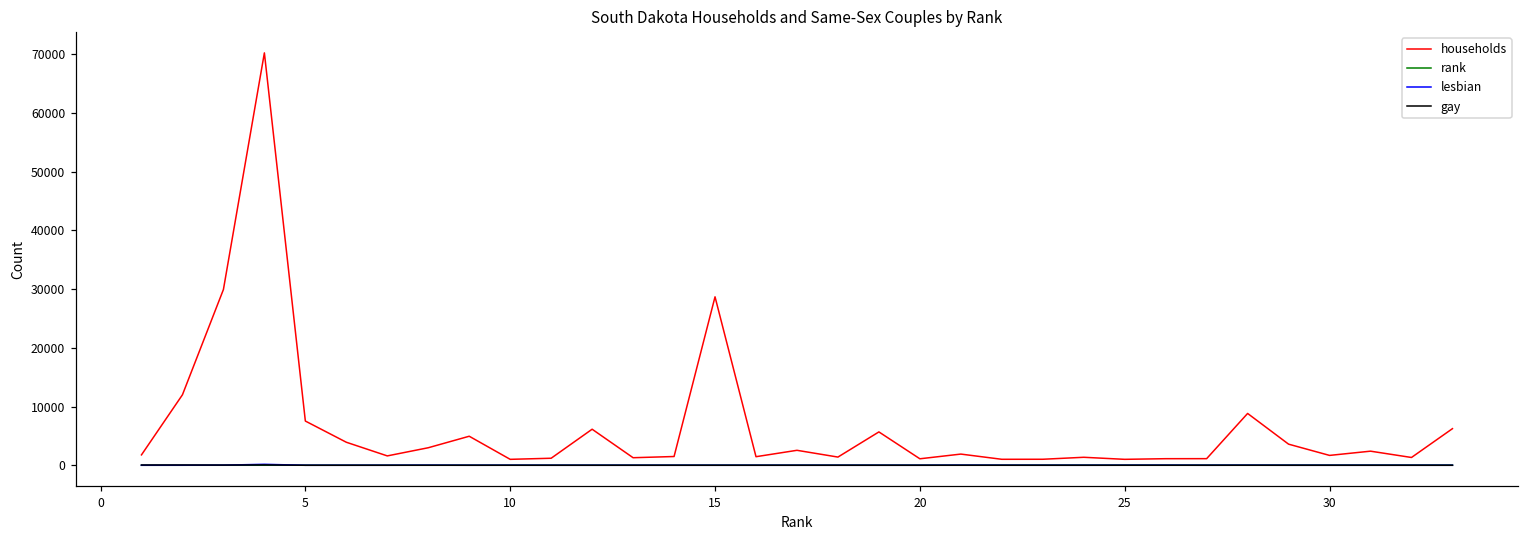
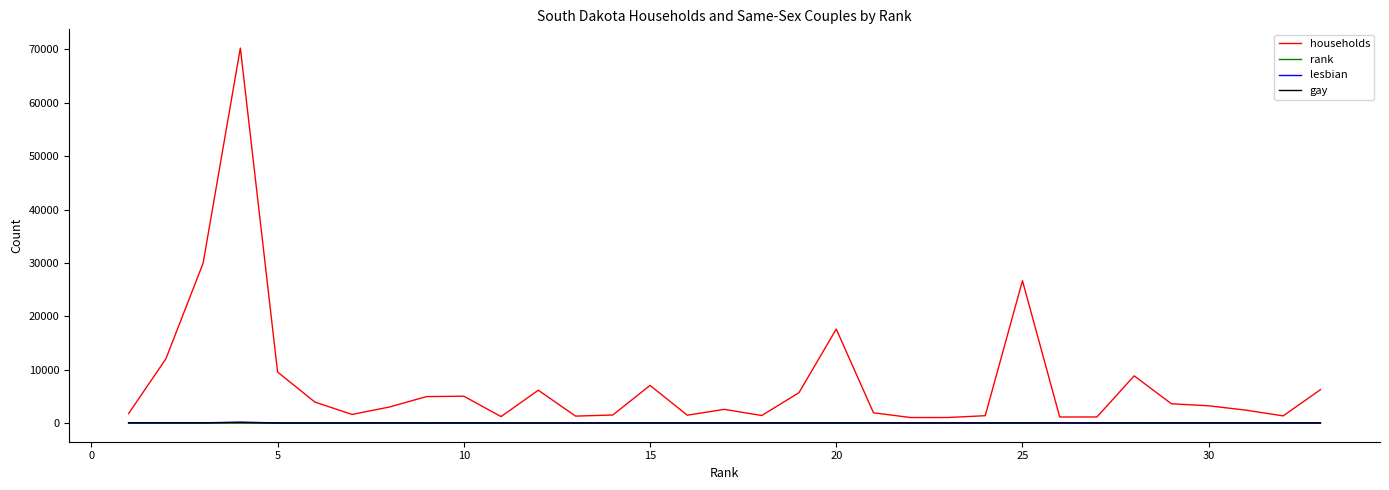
households, 5: 8000 -> 10000
households, 10: 1000 -> 5000
households, 15: 29000 -> 7000
households, 20: 1000 -> 18000
households, 25: 1000 -> 27000
households, 30: 2000 -> 3000
